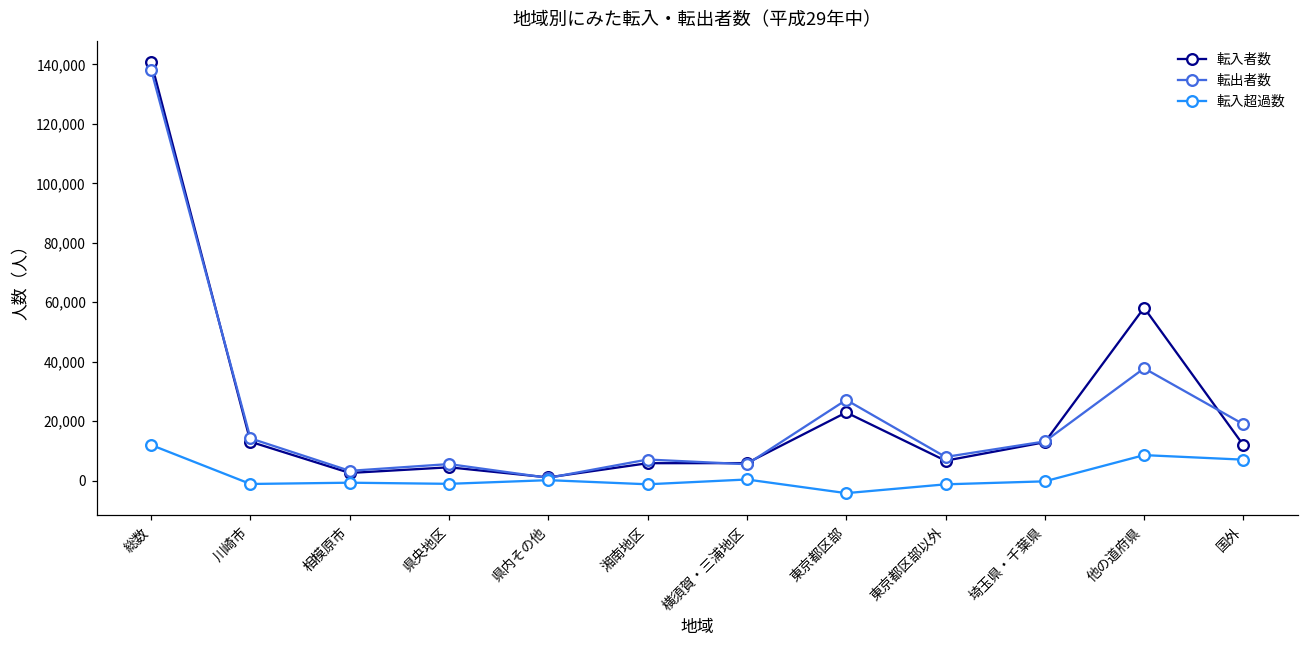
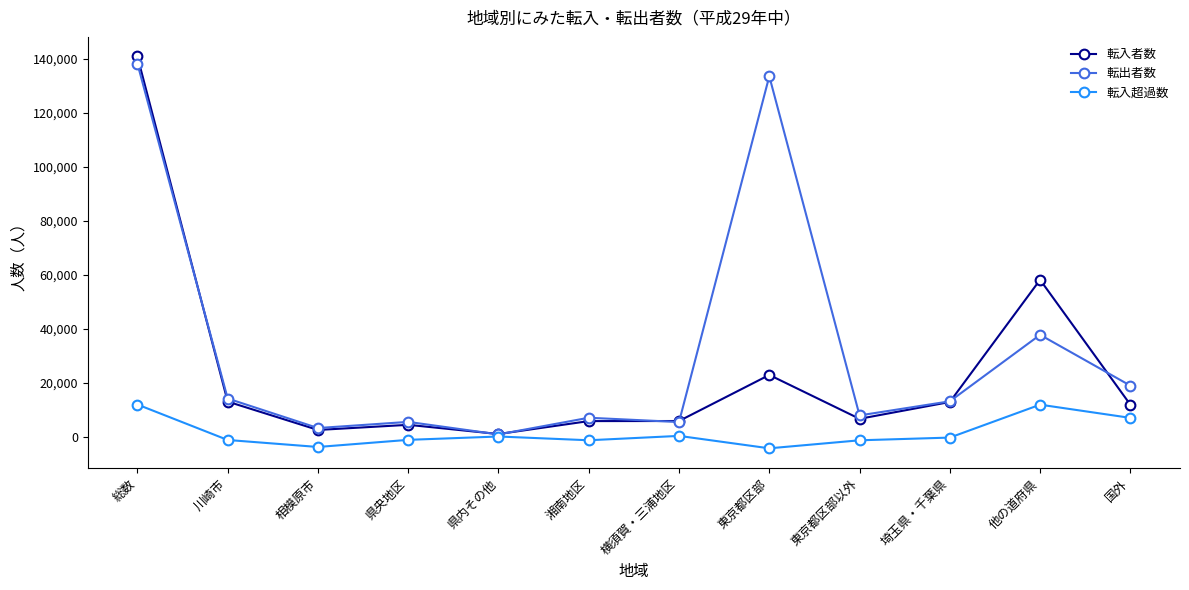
転入超過数, 相模原市: -1,000 -> -4,000
転出者数, 東京都区部: 27,000 -> 133,000
転入超過数, 他の道府県: 9,000 -> 12,000
